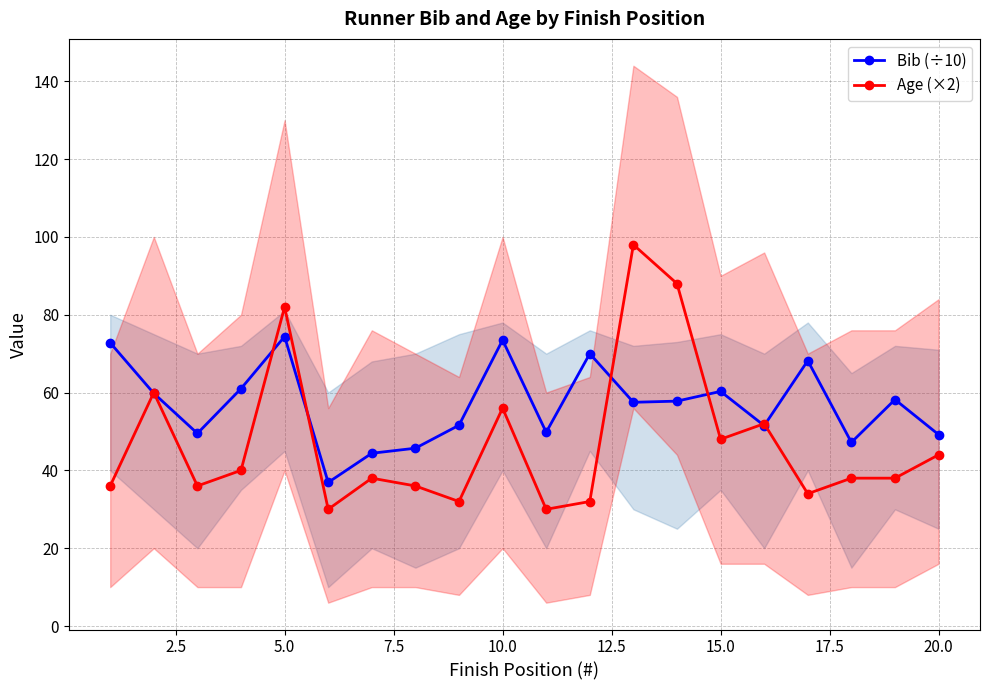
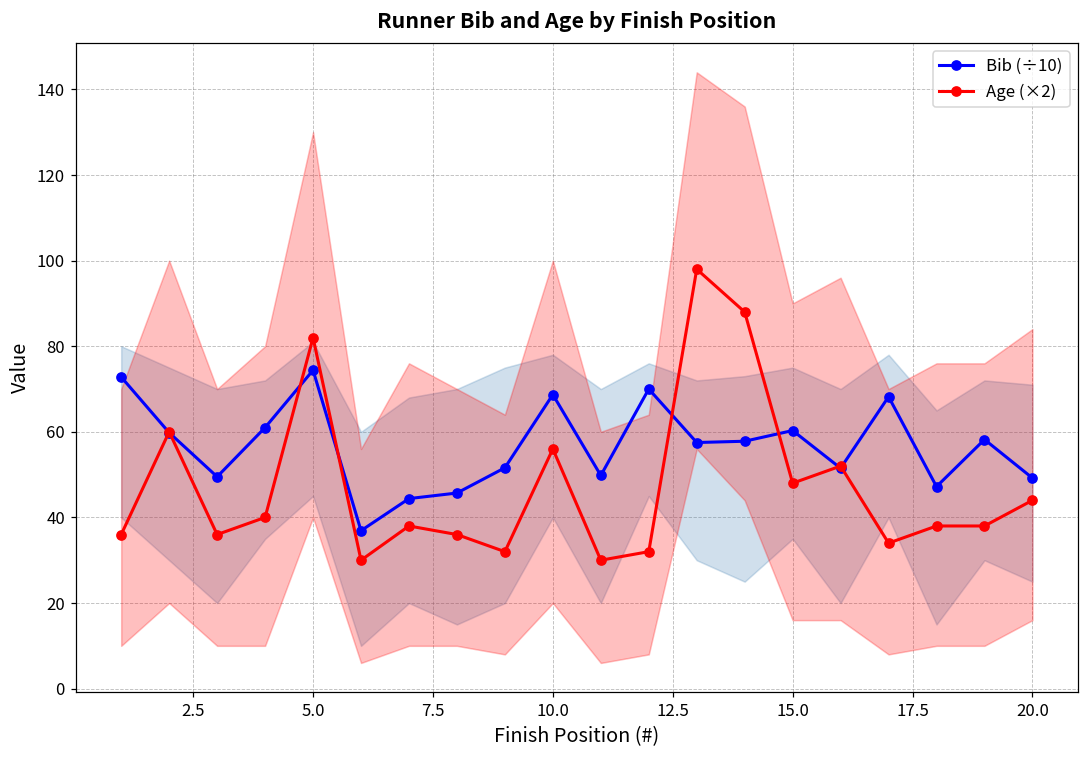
Bib (÷10), 10.0: 74 -> 69
